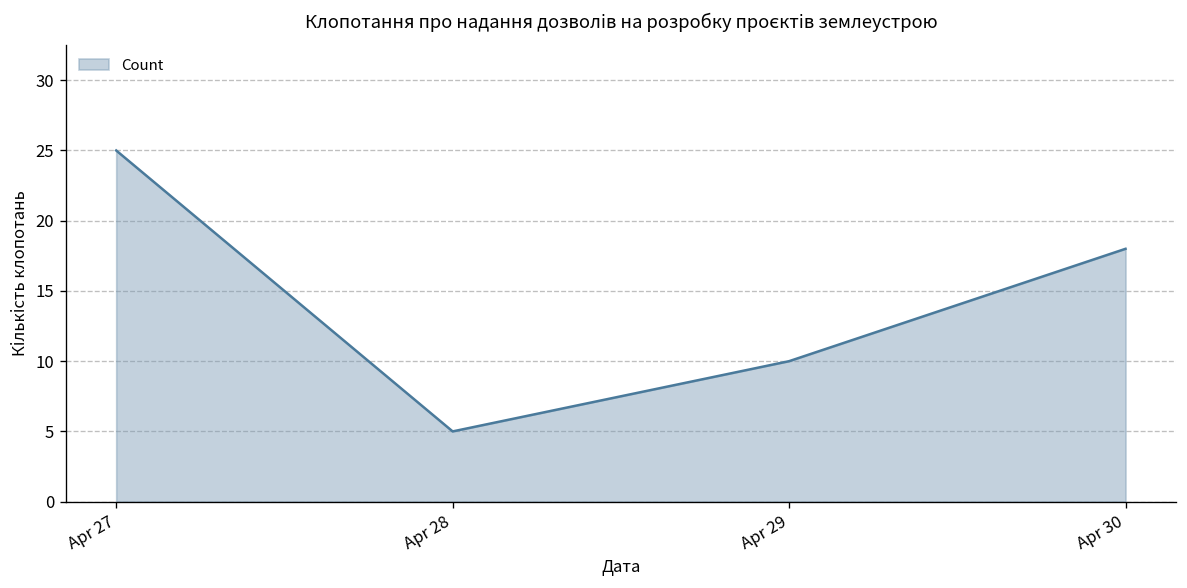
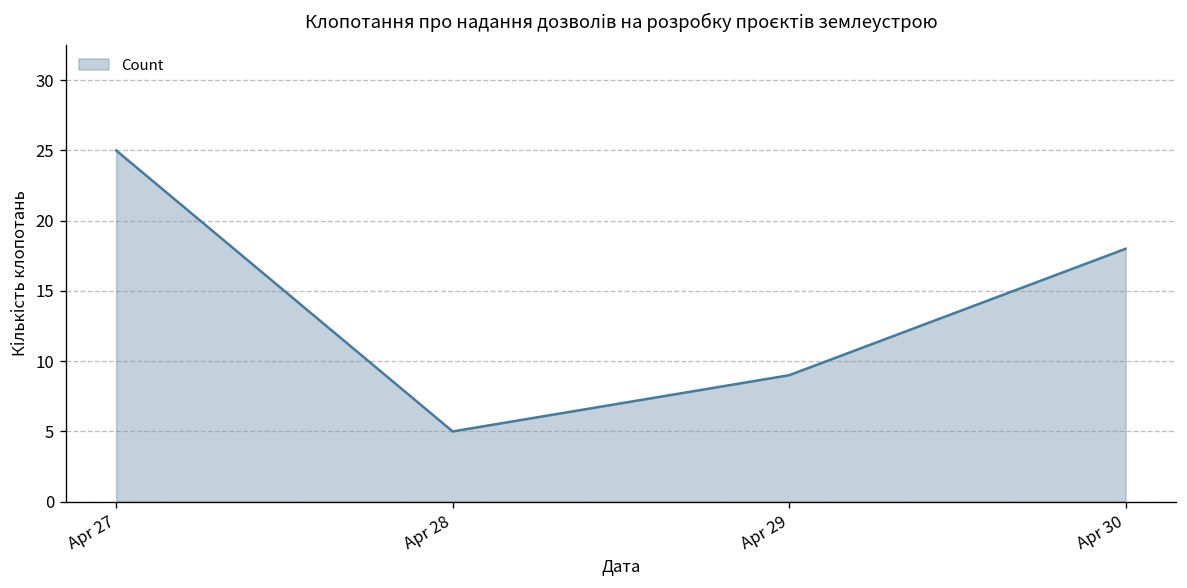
Apr 29: 10 -> 9
